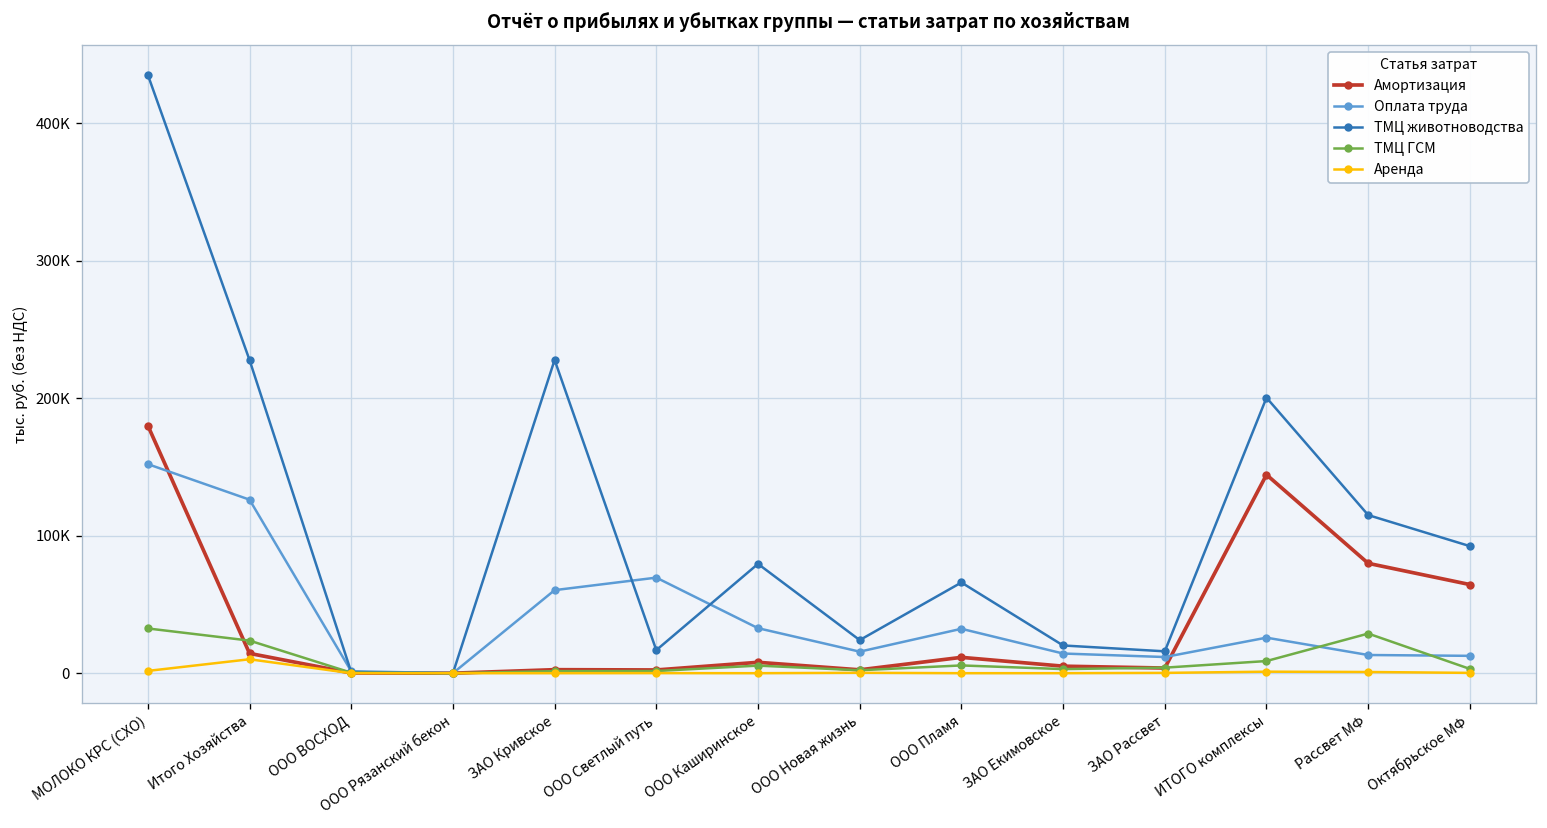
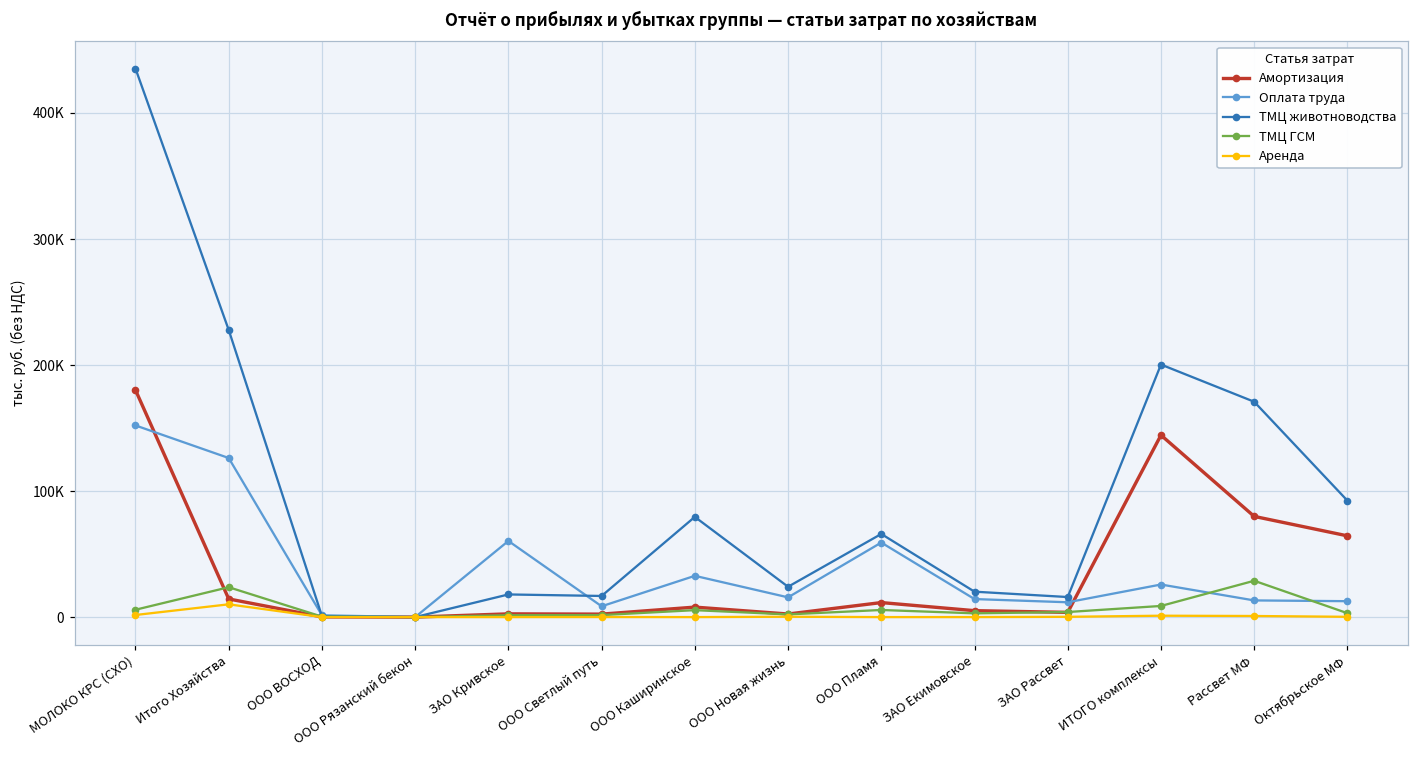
ТМЦ ГСМ, МОЛОКО КРС (СХО): 33000 -> 6000
ТМЦ животноводства, ЗАО Кривское: 228000 -> 18000
Оплата труда, ООО Светлый путь: 70000 -> 9000
Оплата труда, ООО Пламя: 32000 -> 59000
ТМЦ животноводства, Рассвет МФ: 115000 -> 171000
